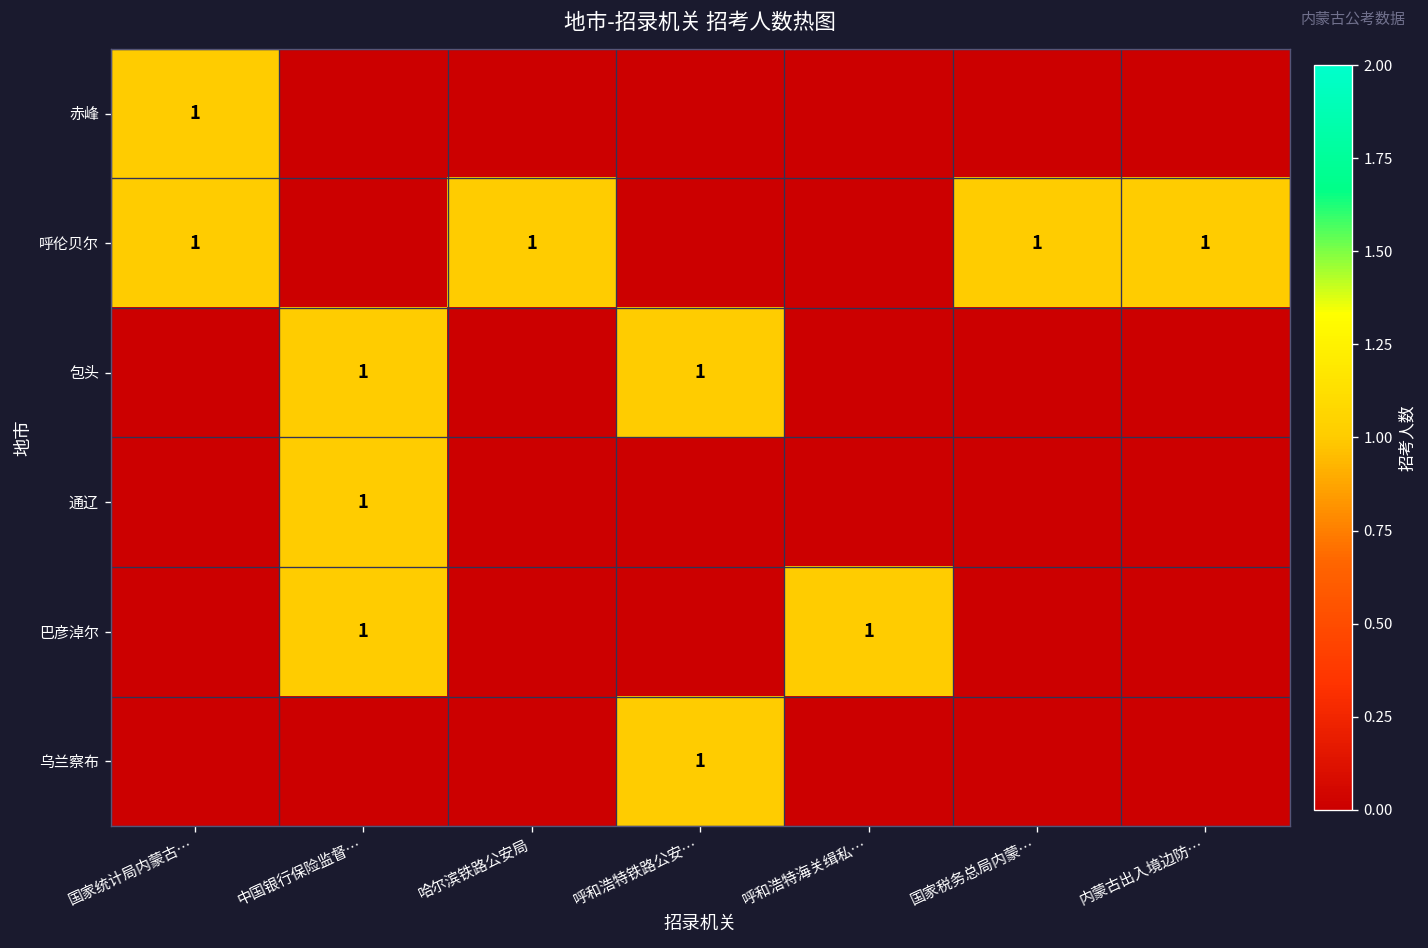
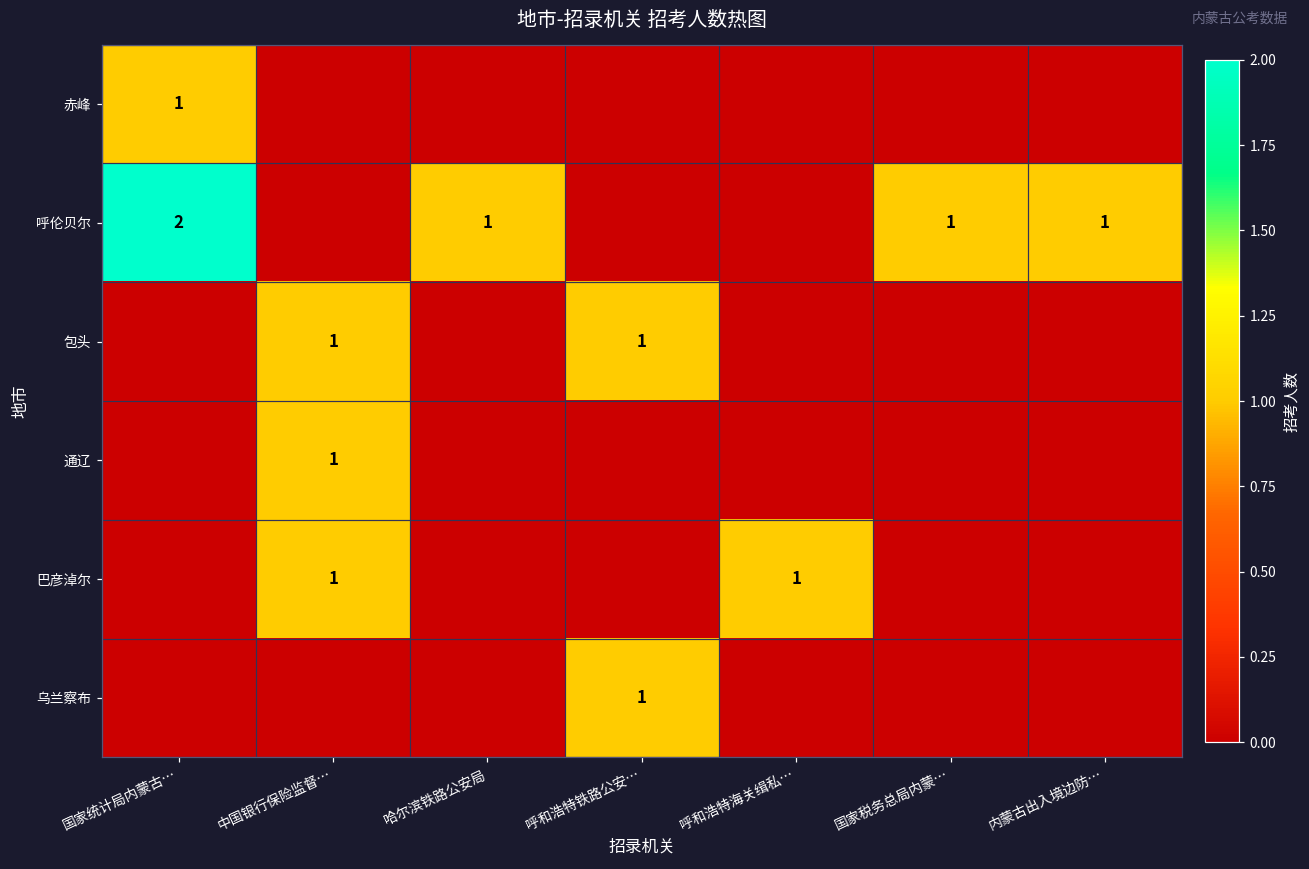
呼伦贝尔, 国家统计局内蒙古…: 1 -> 2
